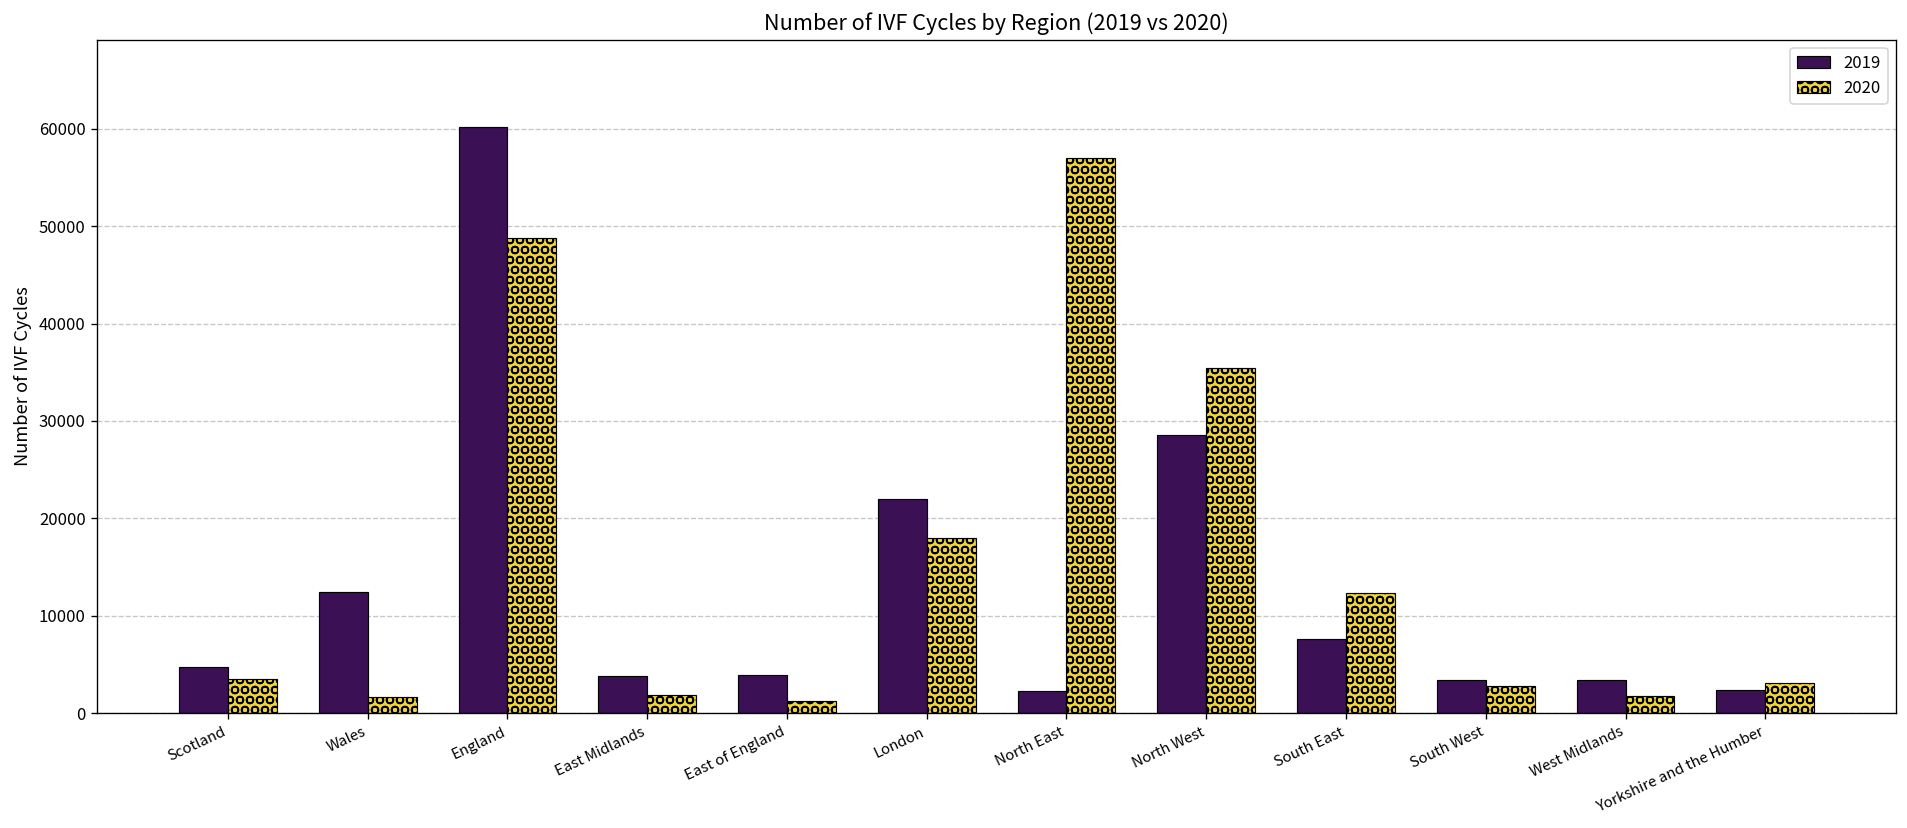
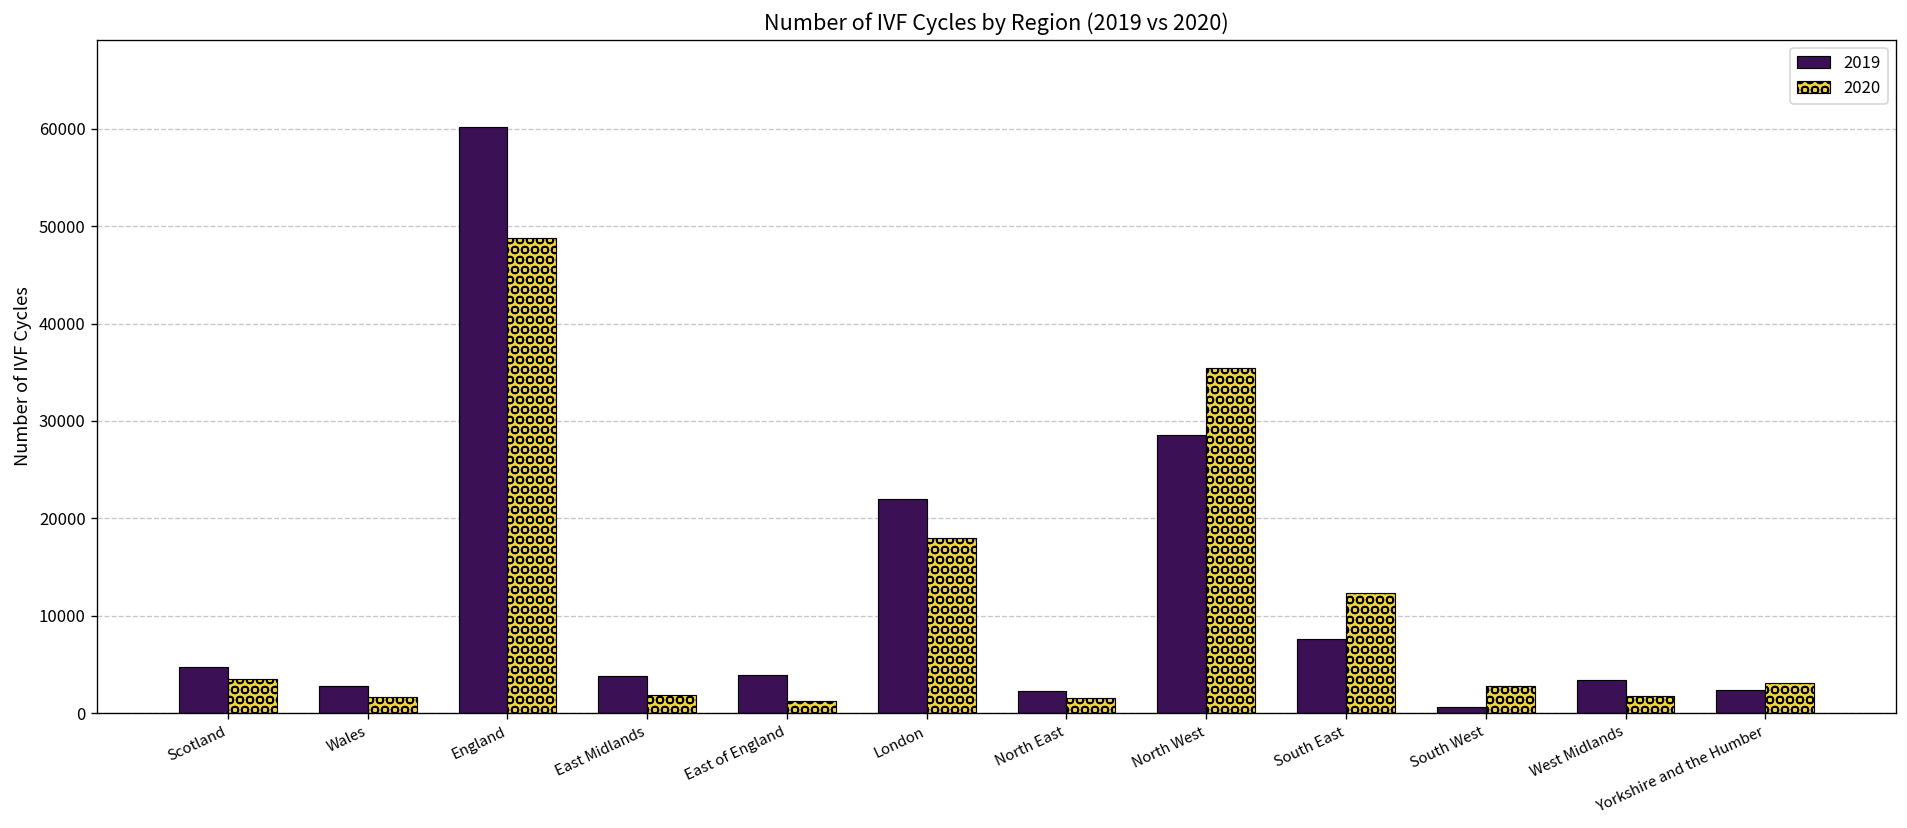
2019, Wales: 12000 -> 3000
2020, North East: 57000 -> 2000
2019, South West: 3000 -> 1000
